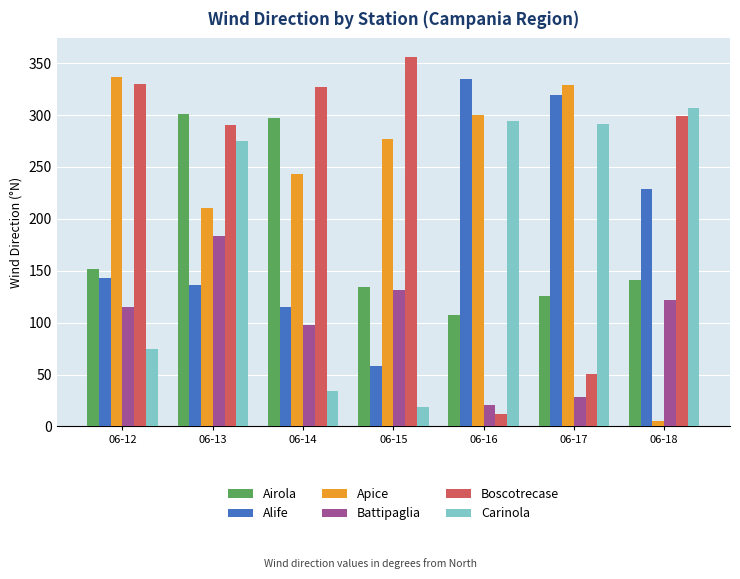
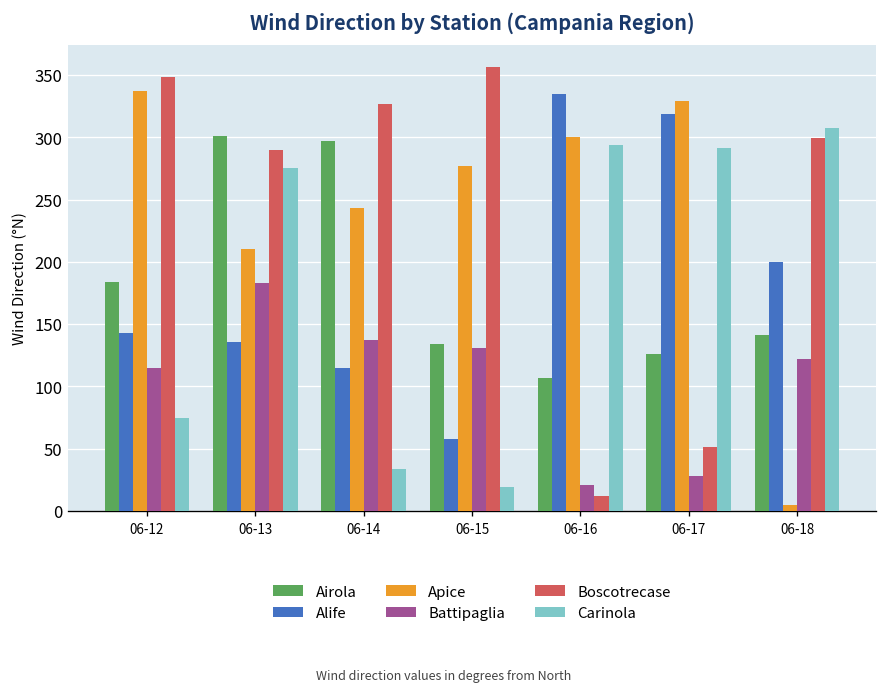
Airola, 06-12: 152 -> 184
Boscotrecase, 06-12: 330 -> 348
Battipaglia, 06-14: 98 -> 137
Alife, 06-18: 229 -> 200
